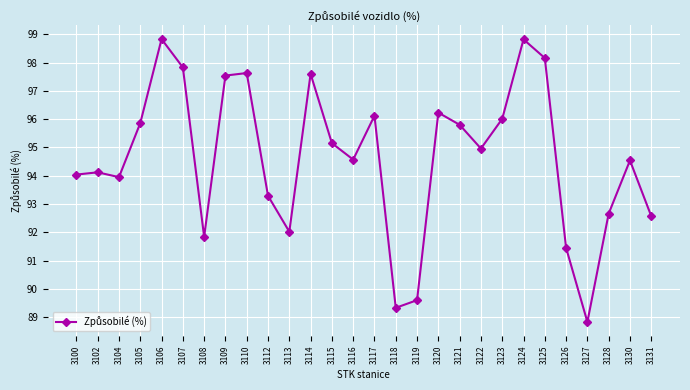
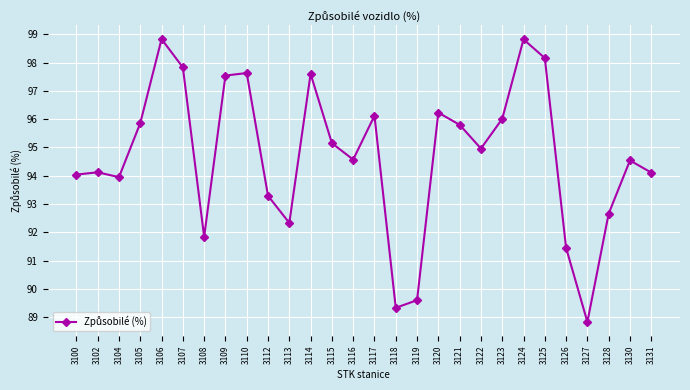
3113: 92.0 -> 92.3
3131: 92.6 -> 94.1
